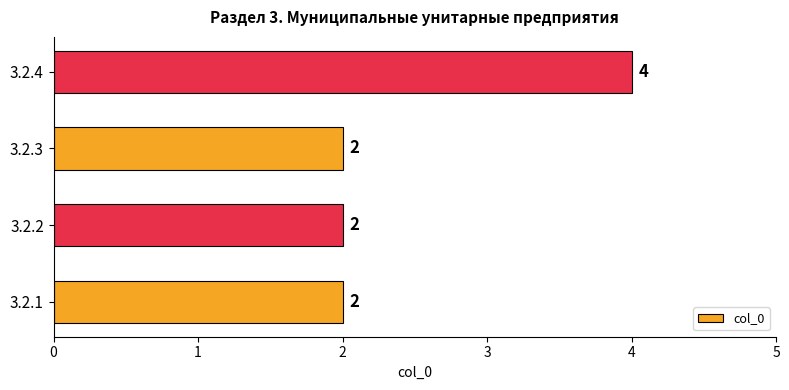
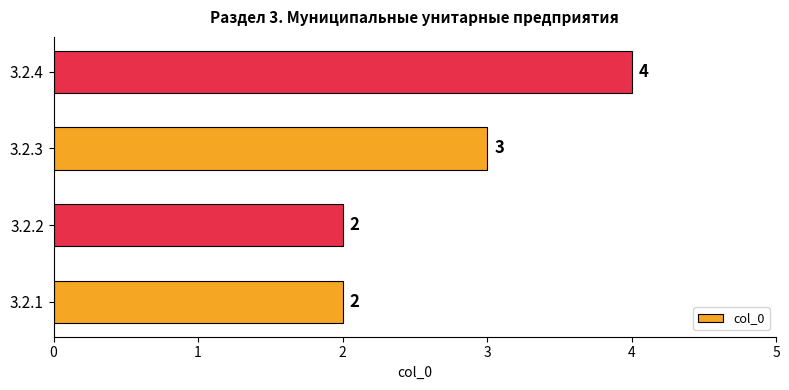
3.2.3: 2 -> 3
